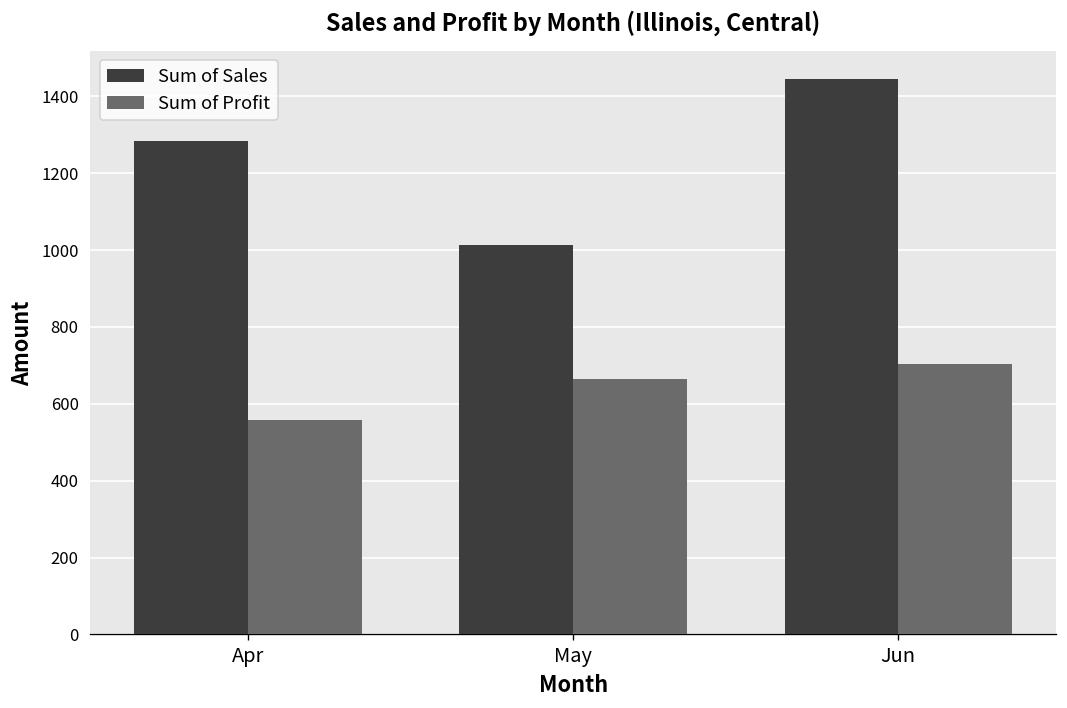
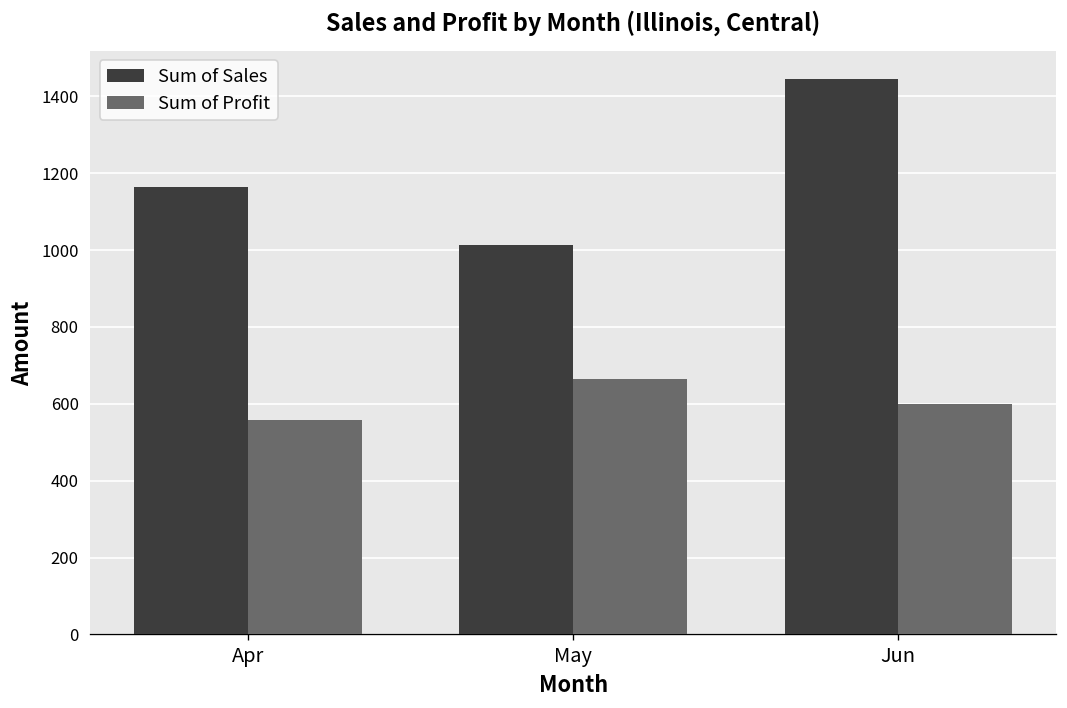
Sum of Sales, Apr: 1280 -> 1170
Sum of Profit, Jun: 700 -> 600
